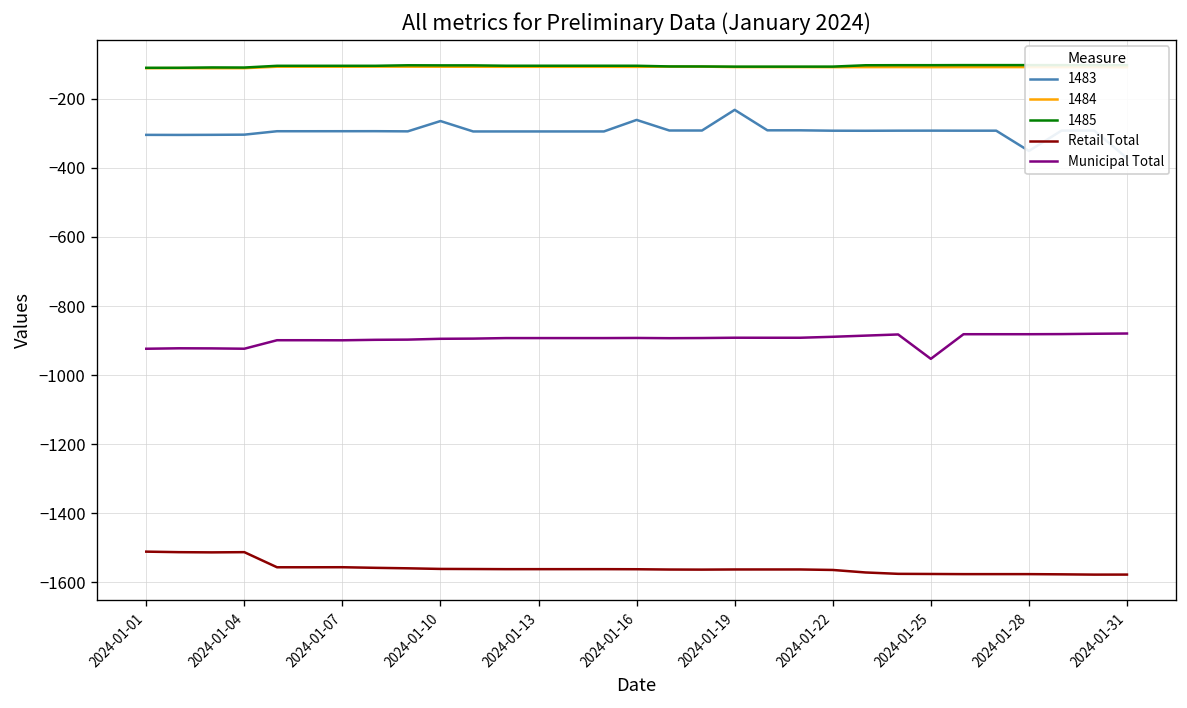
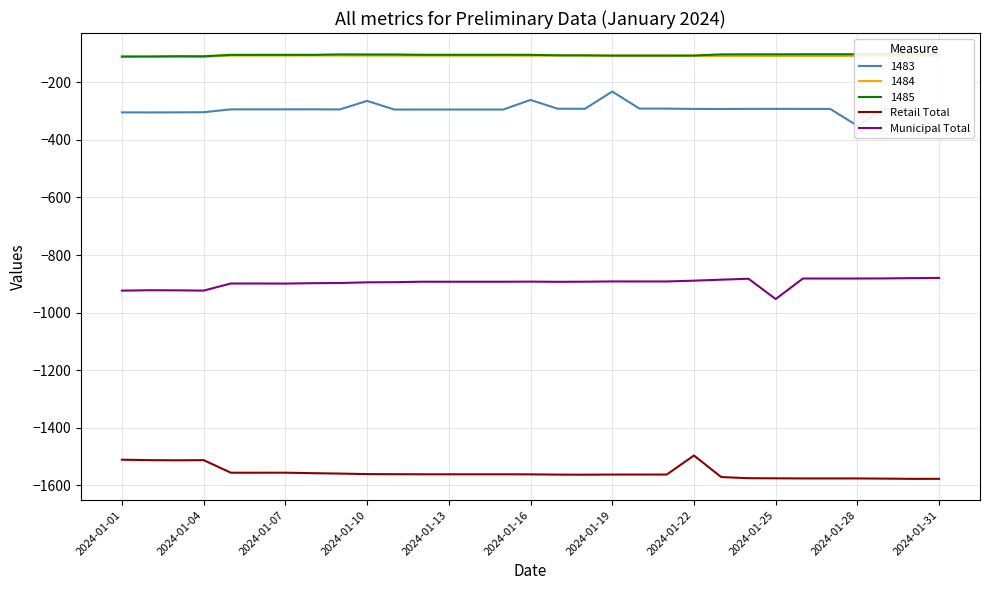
Retail Total, 2024-01-22: -1560 -> -1500
